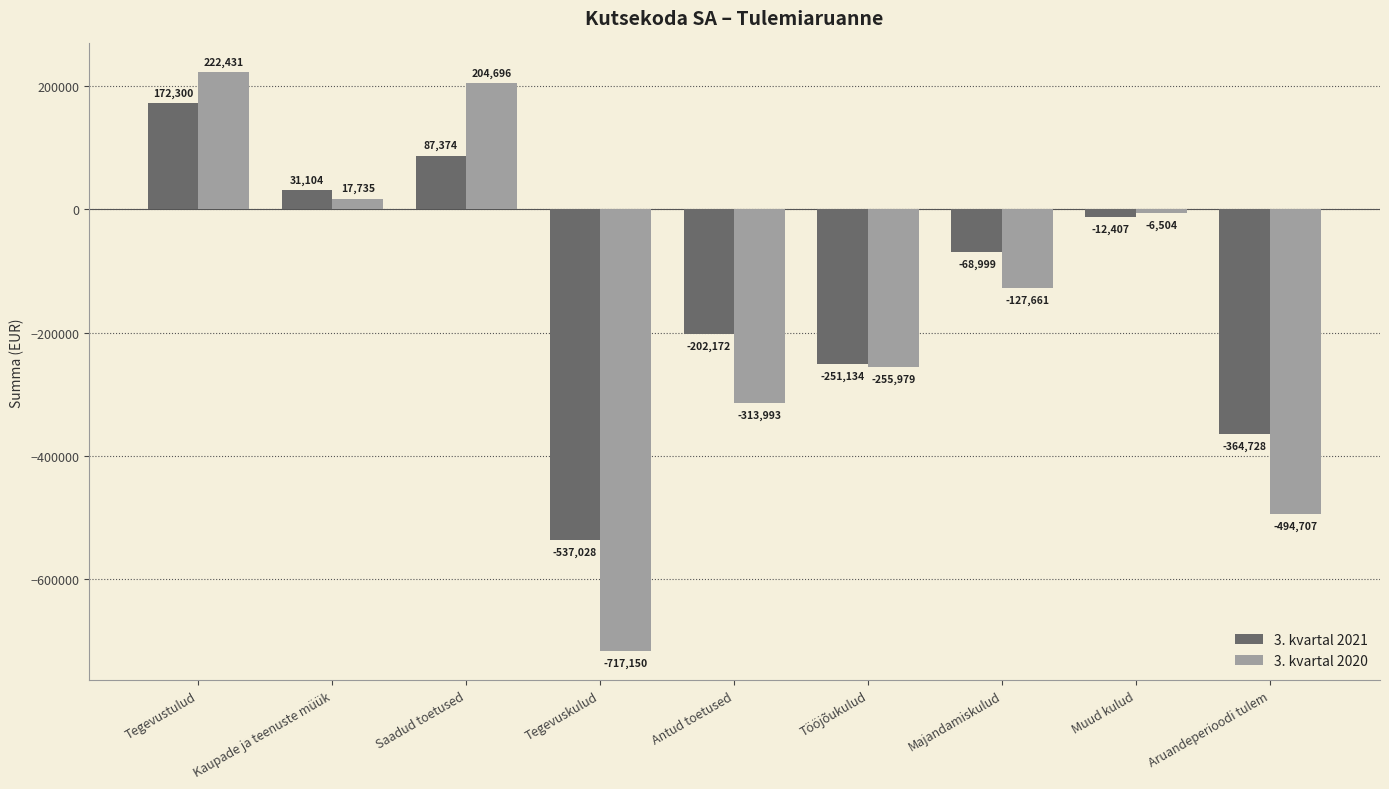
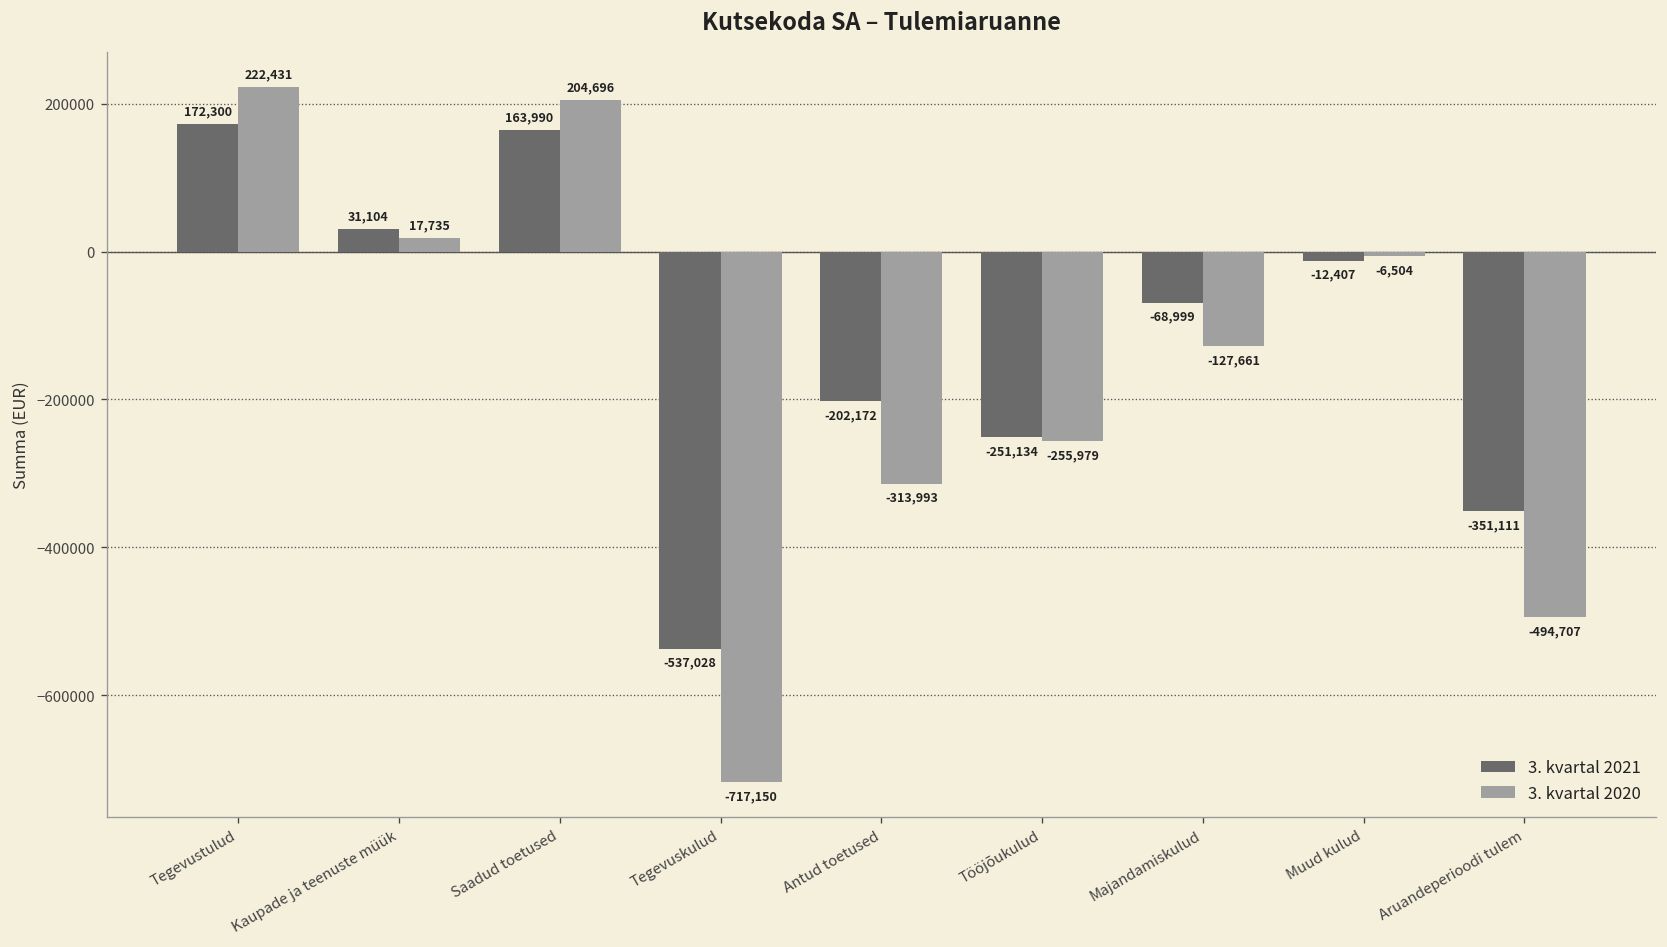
3. kvartal 2021, Saadud toetused: 87,374 -> 163,990
3. kvartal 2021, Aruandeperioodi tulem: -364,728 -> -351,111
